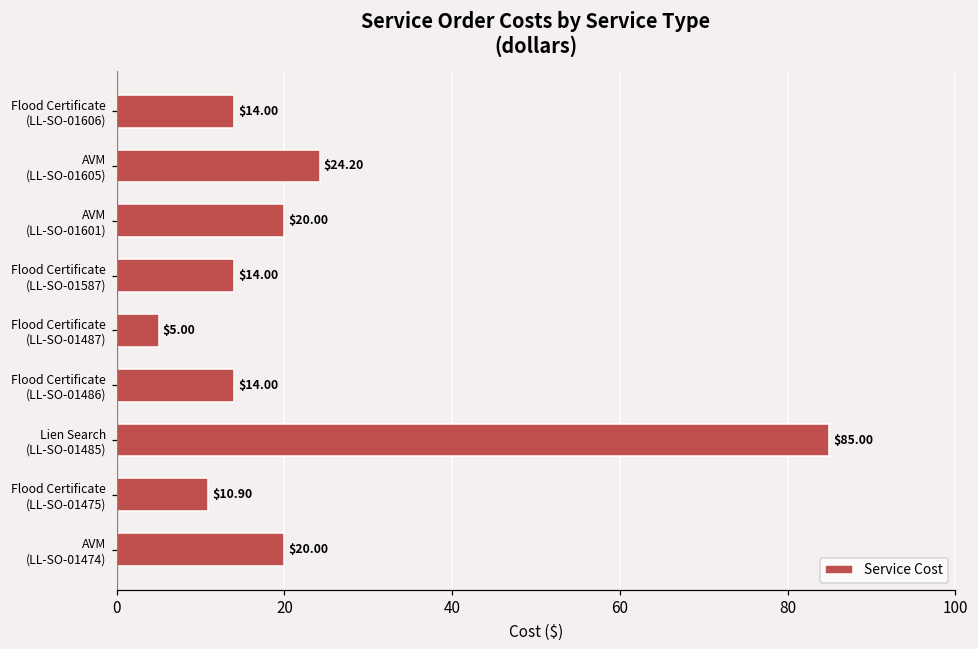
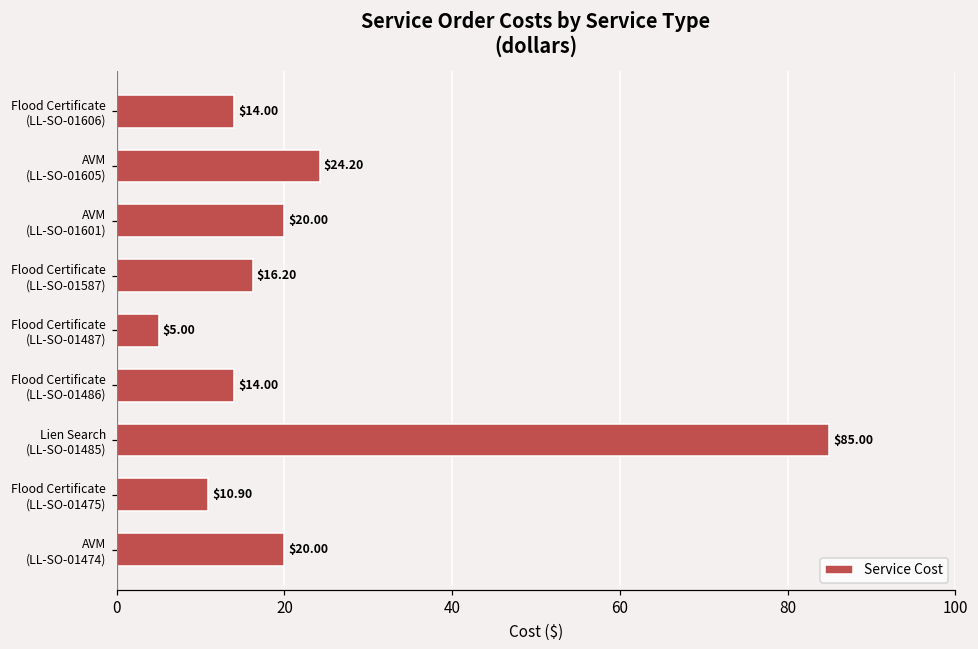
Flood Certificate (LL-SO-01587): $14.00 -> $16.20
